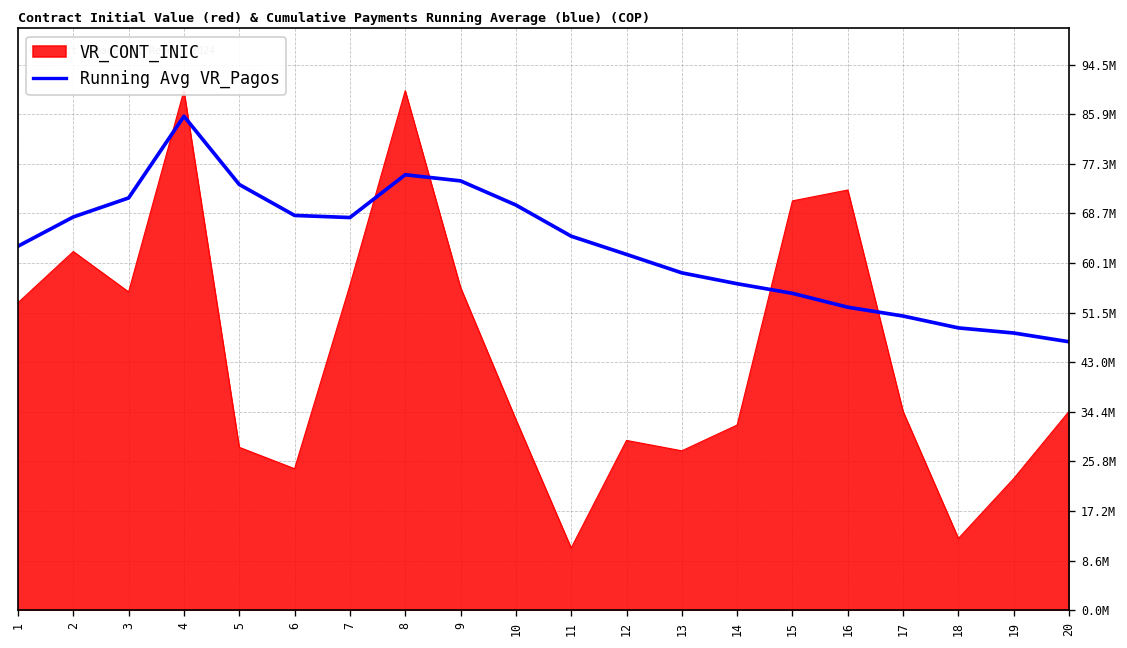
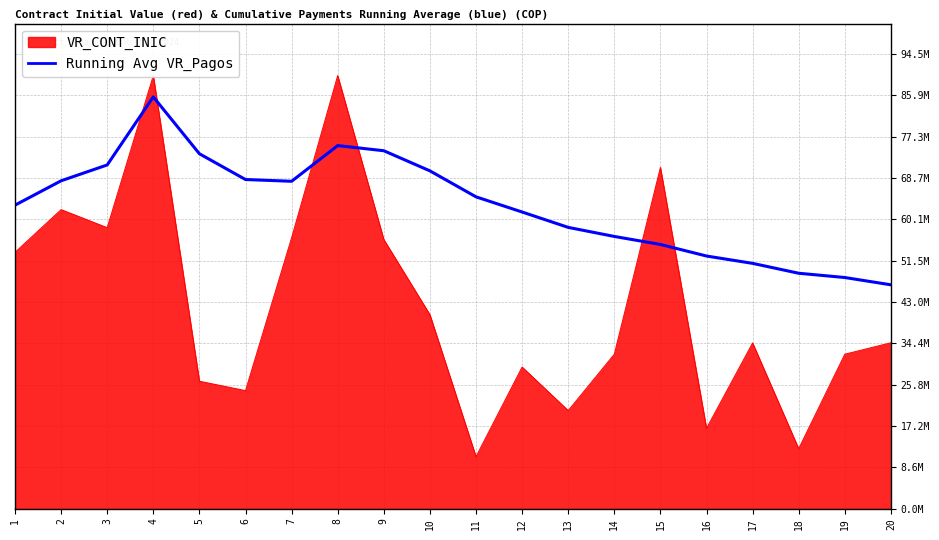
VR_CONT_INIC, 3: 55000000 -> 58000000
VR_CONT_INIC, 5: 28000000 -> 26000000
VR_CONT_INIC, 10: 33000000 -> 40000000
VR_CONT_INIC, 13: 28000000 -> 20000000
VR_CONT_INIC, 16: 73000000 -> 17000000
VR_CONT_INIC, 19: 23000000 -> 32000000
